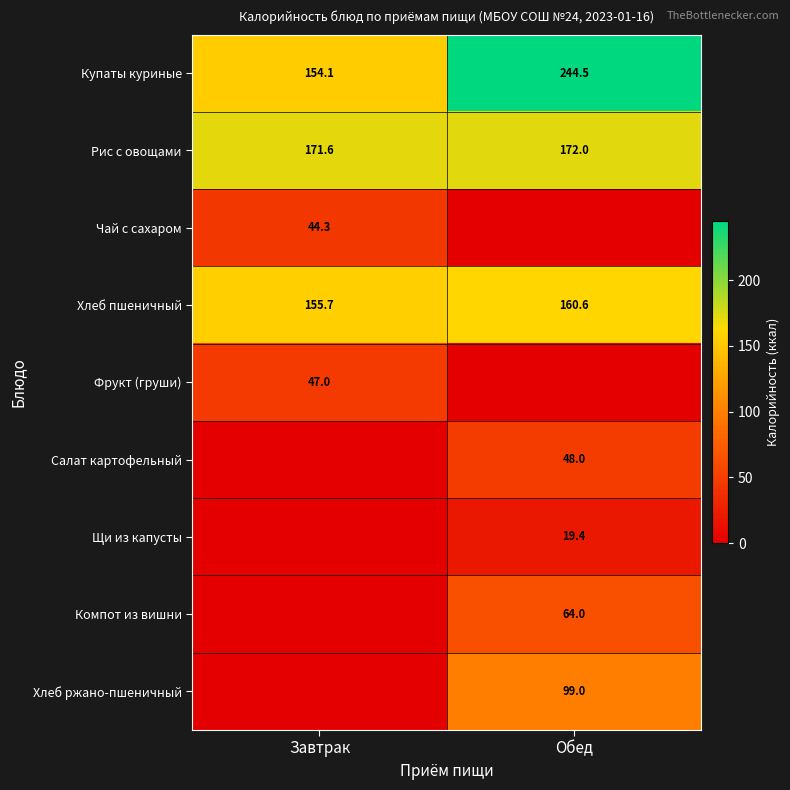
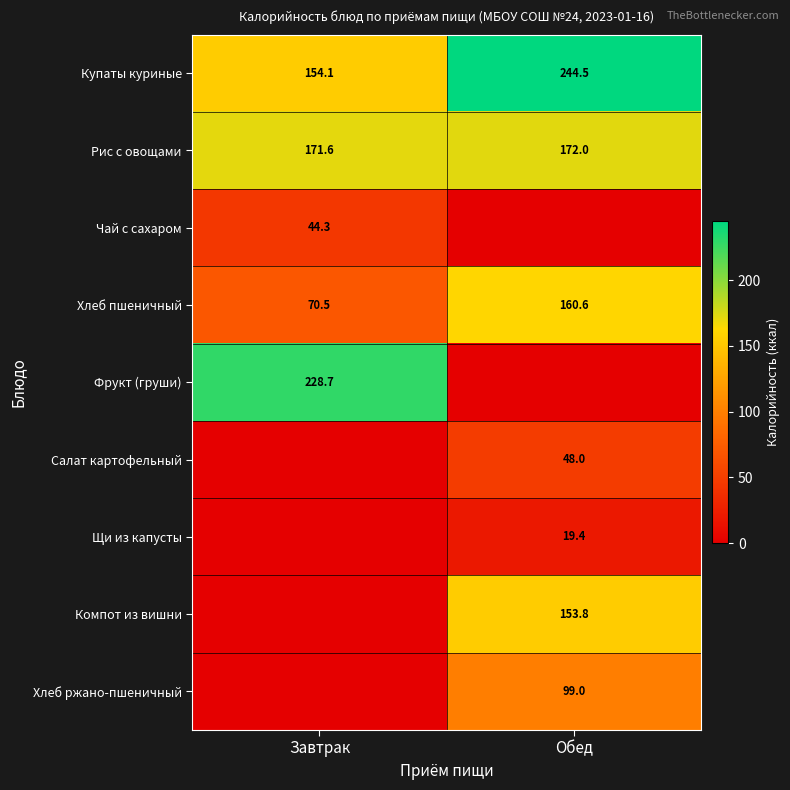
Хлеб пшеничный, Завтрак: 155.7 -> 70.5
Фрукт (груши), Завтрак: 47.0 -> 228.7
Компот из вишни, Обед: 64.0 -> 153.8
